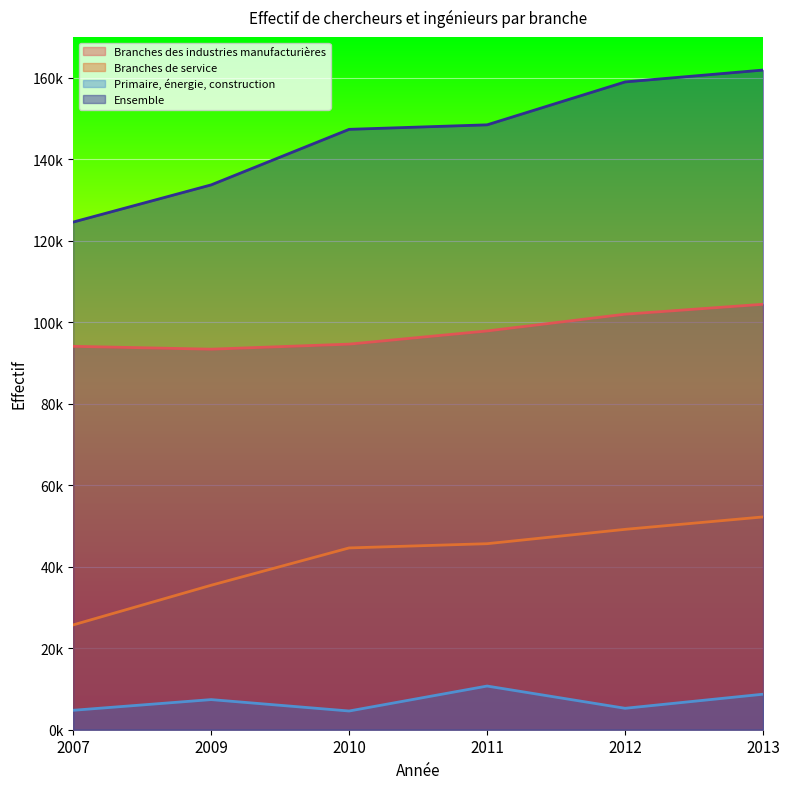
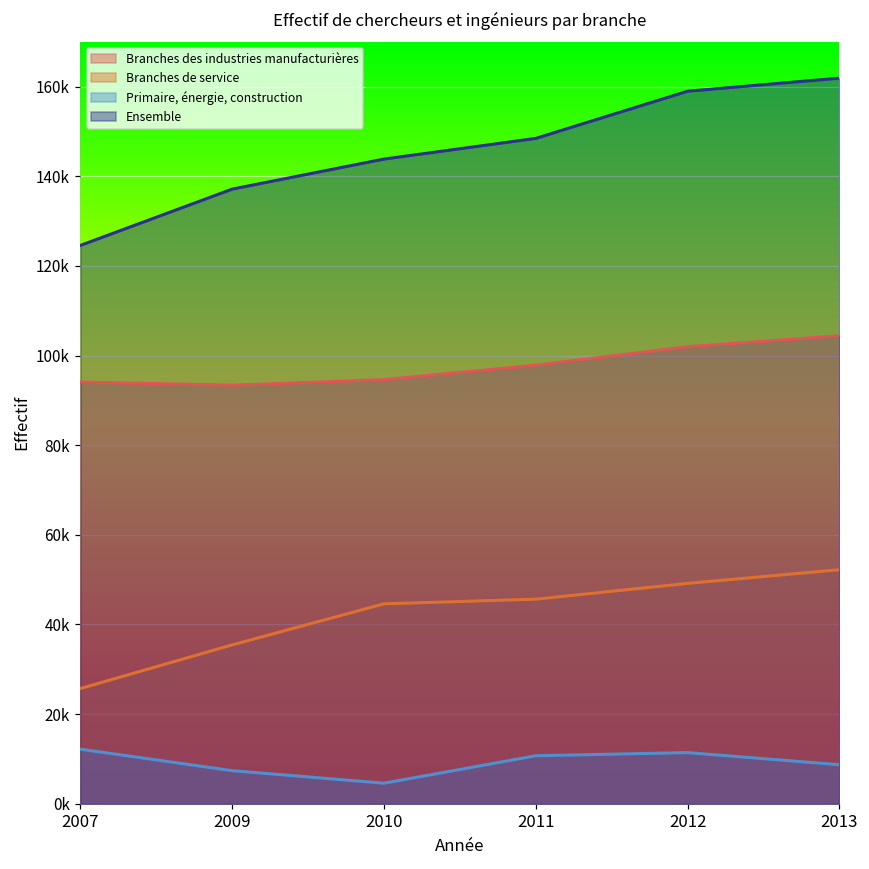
Primaire, énergie, construction, 2007: 5000 -> 12000
Ensemble, 2009: 134000 -> 137000
Ensemble, 2010: 147000 -> 144000
Primaire, énergie, construction, 2012: 5000 -> 11000
